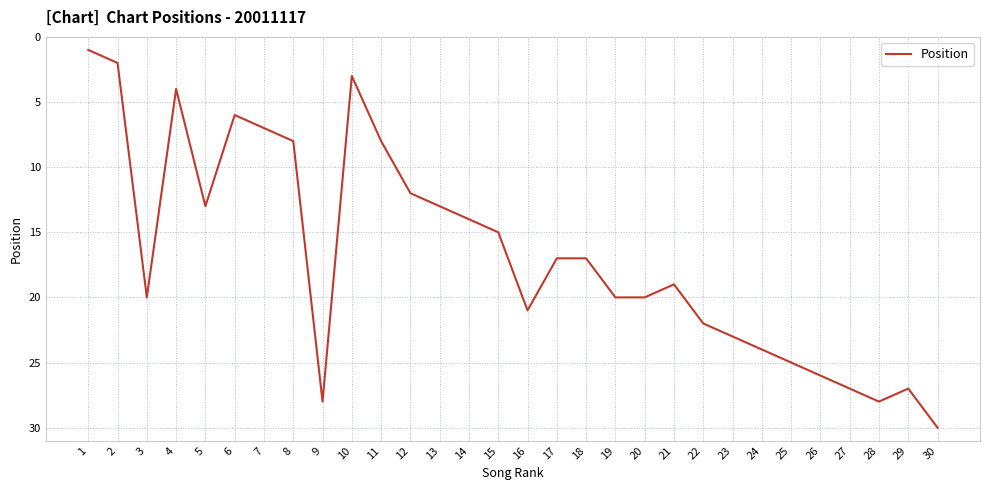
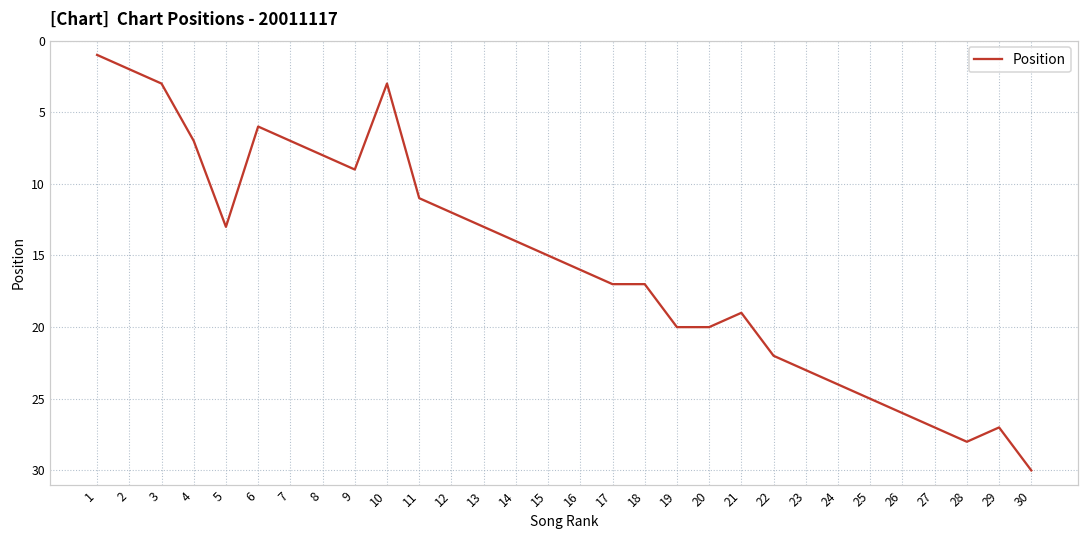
3: 20 -> 3
4: 4 -> 7
9: 28 -> 9
11: 8 -> 11
16: 21 -> 16
